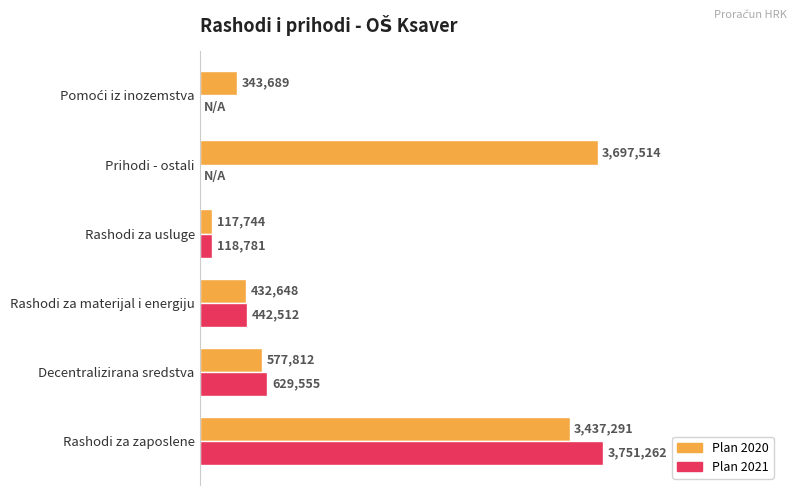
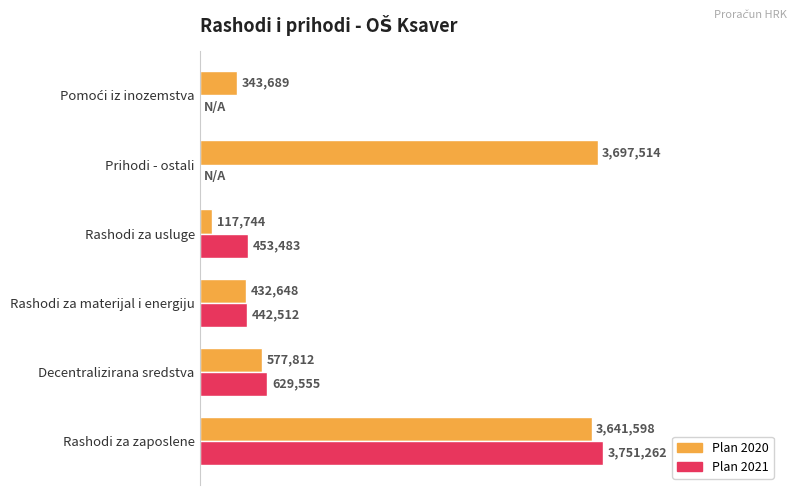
Plan 2021, Rashodi za usluge: 118,781 -> 453,483
Plan 2020, Rashodi za zaposlene: 3,437,291 -> 3,641,598
